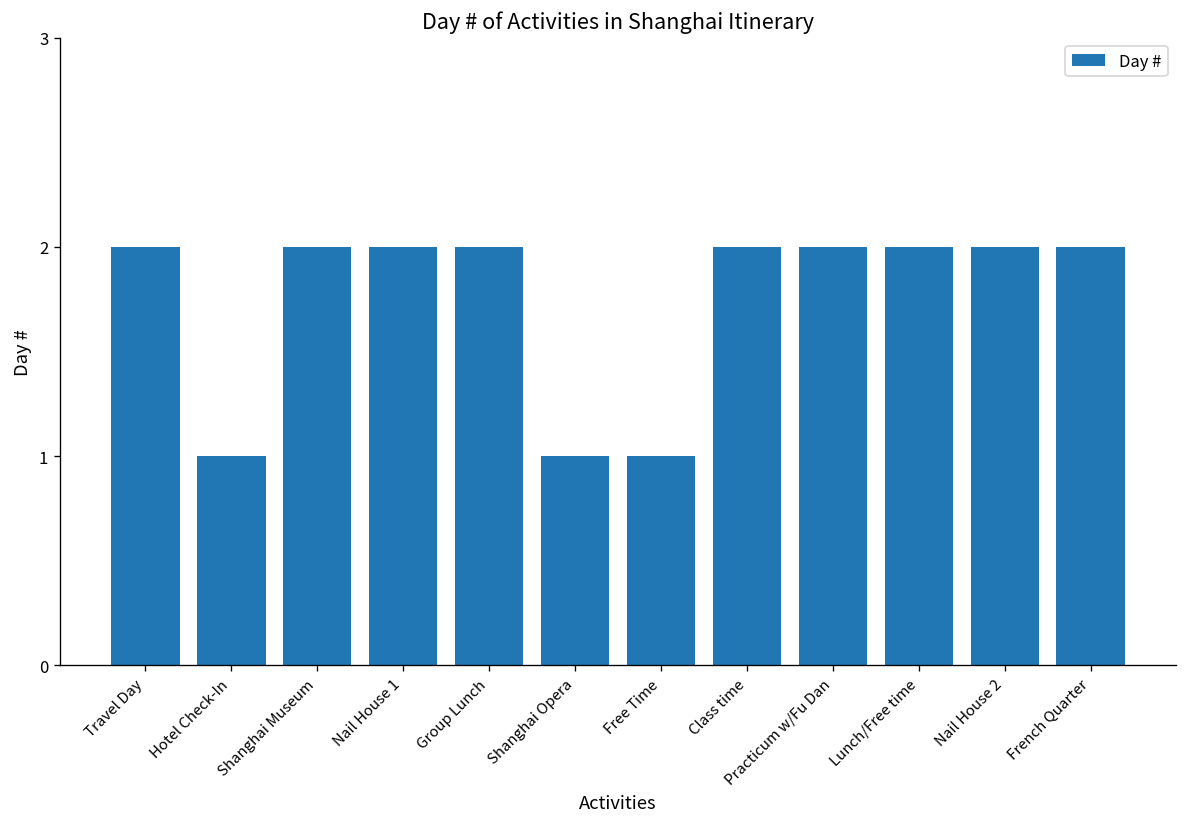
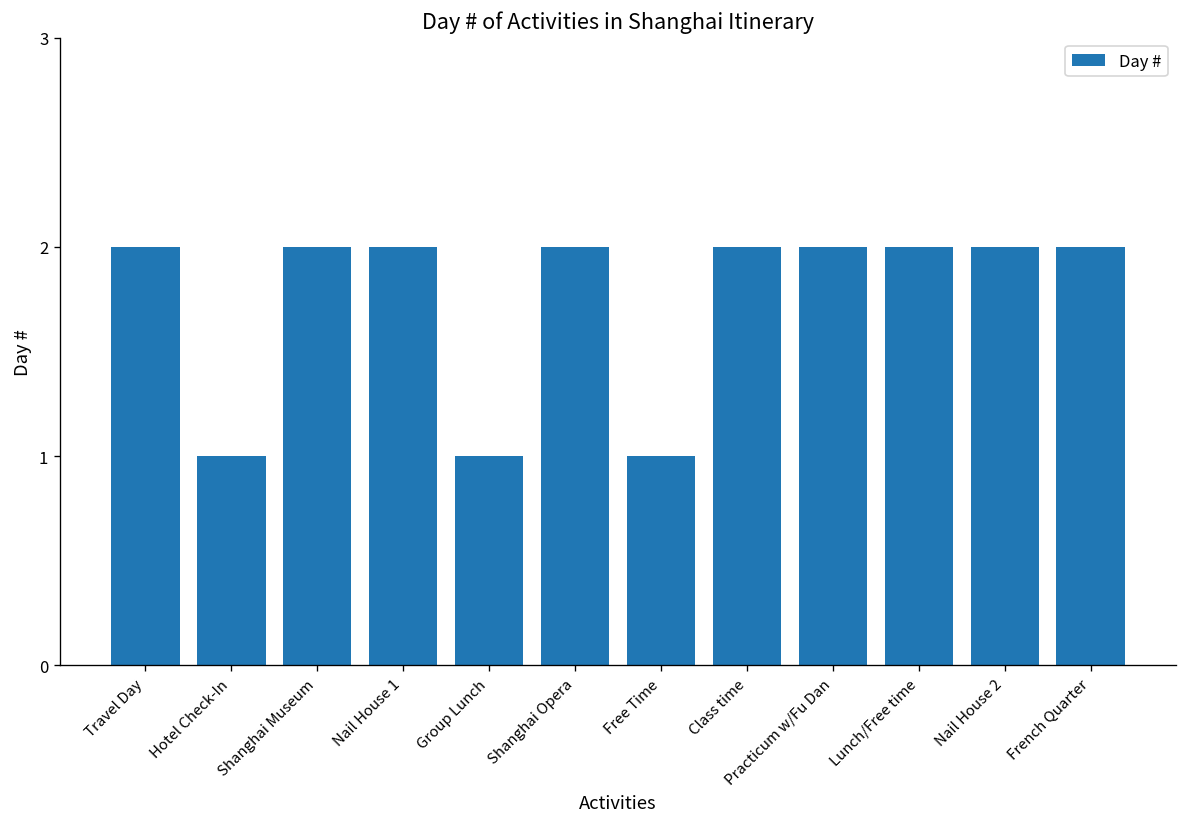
Group Lunch: 2 -> 1
Shanghai Opera: 1 -> 2
